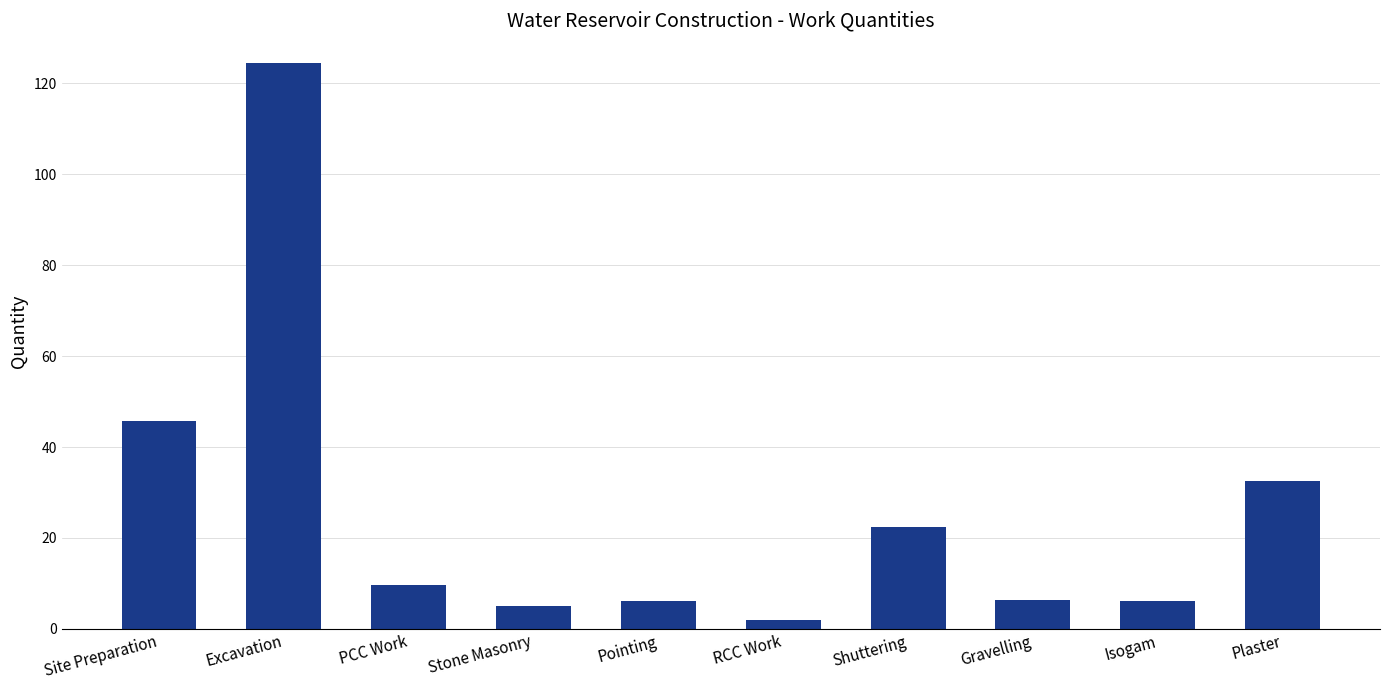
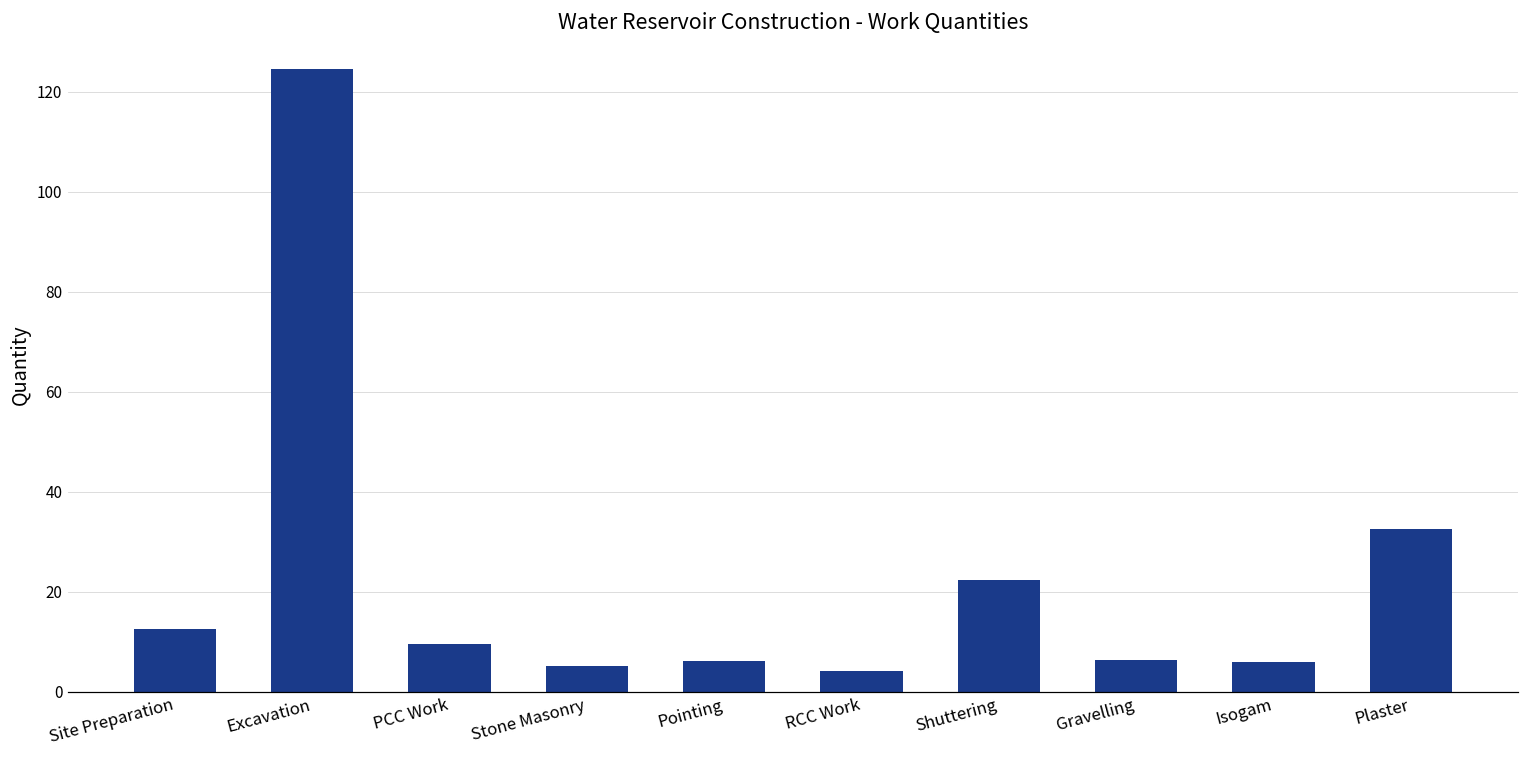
Site Preparation: 46 -> 13
RCC Work: 2 -> 4
